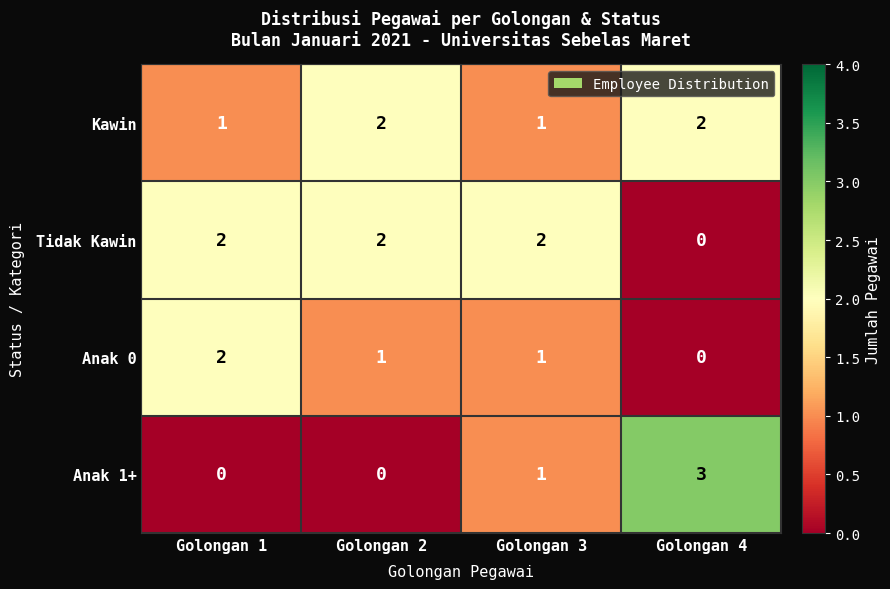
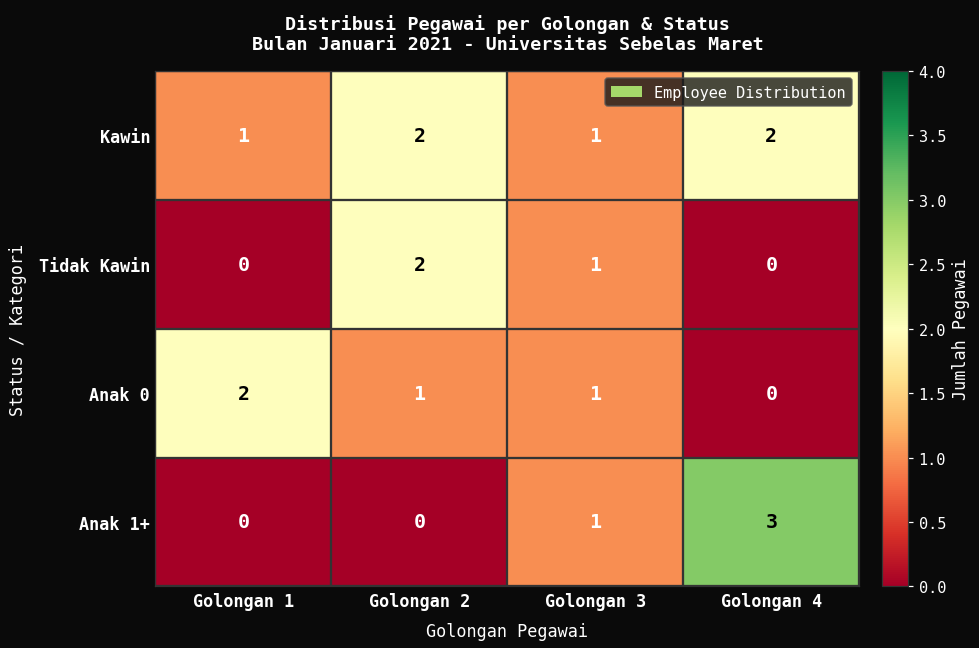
Tidak Kawin, Golongan 1: 2 -> 0
Tidak Kawin, Golongan 3: 2 -> 1
